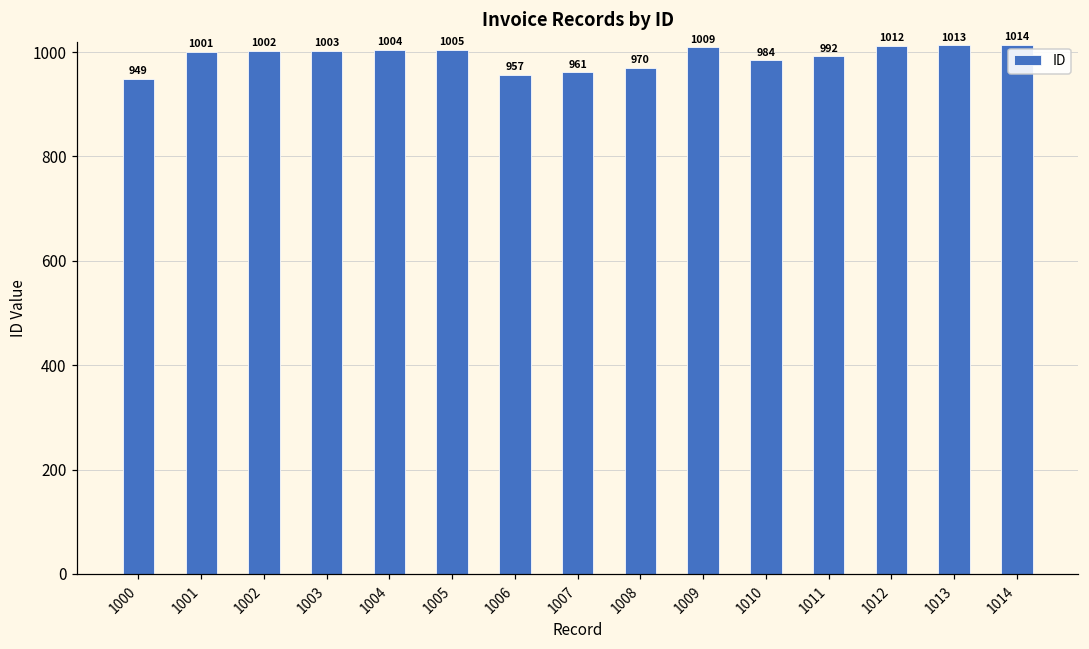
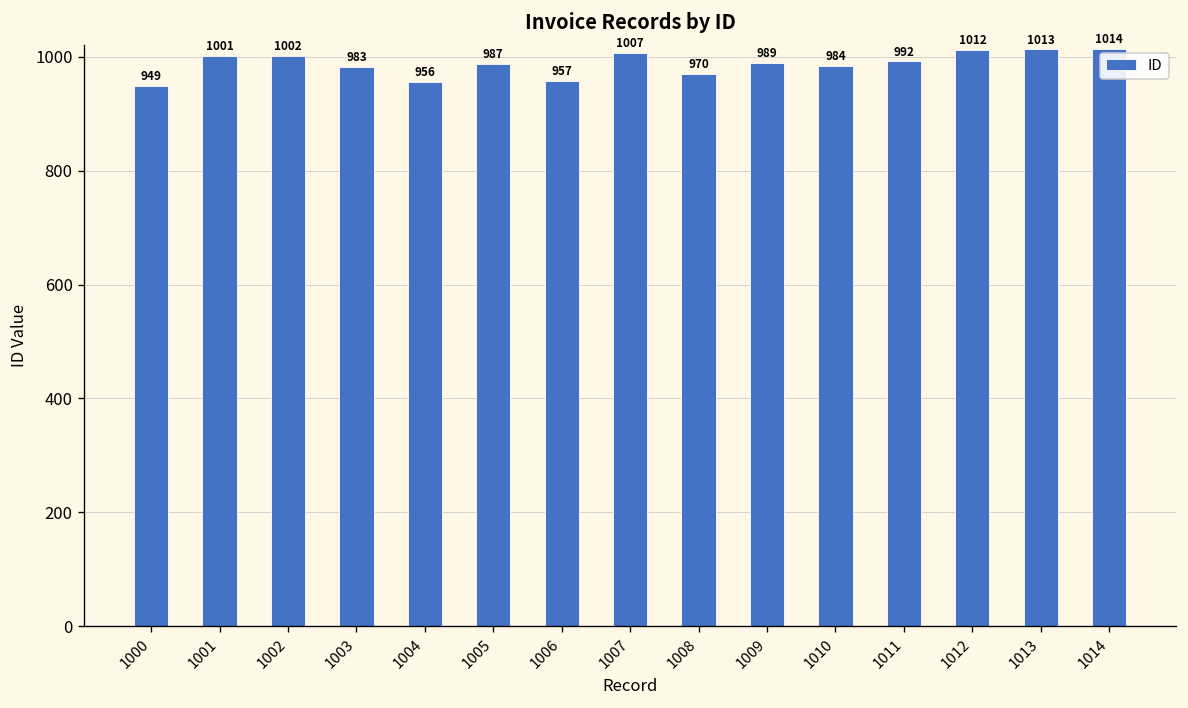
1003: 1003 -> 983
1004: 1004 -> 956
1005: 1005 -> 987
1007: 961 -> 1007
1009: 1009 -> 989
